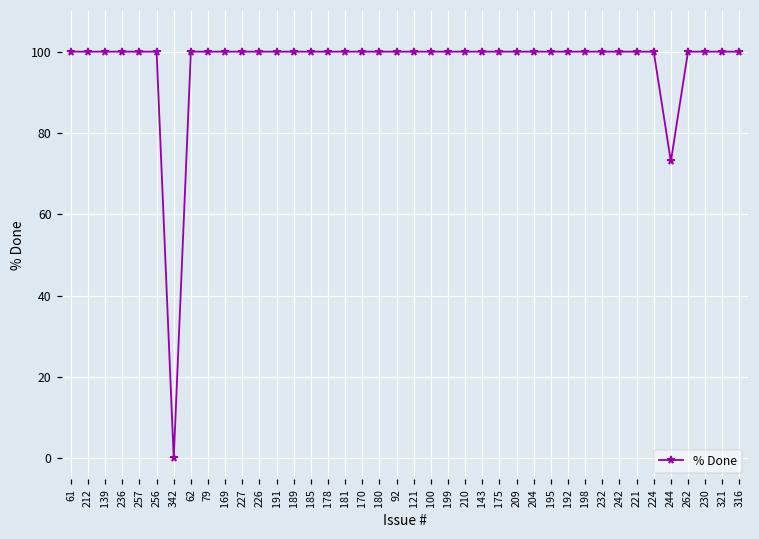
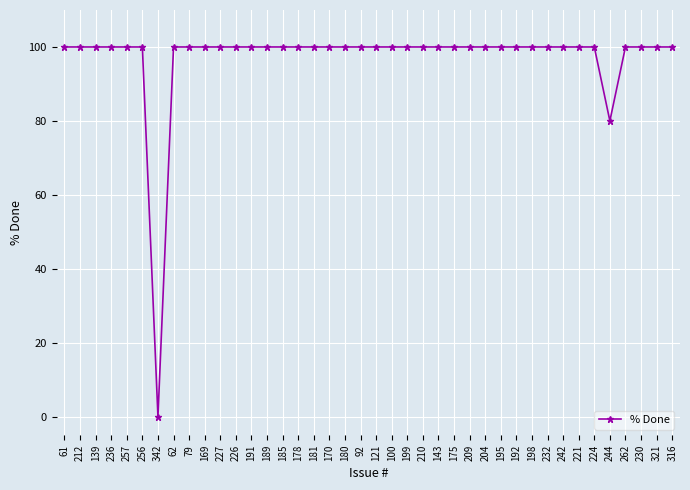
244: 73 -> 80
